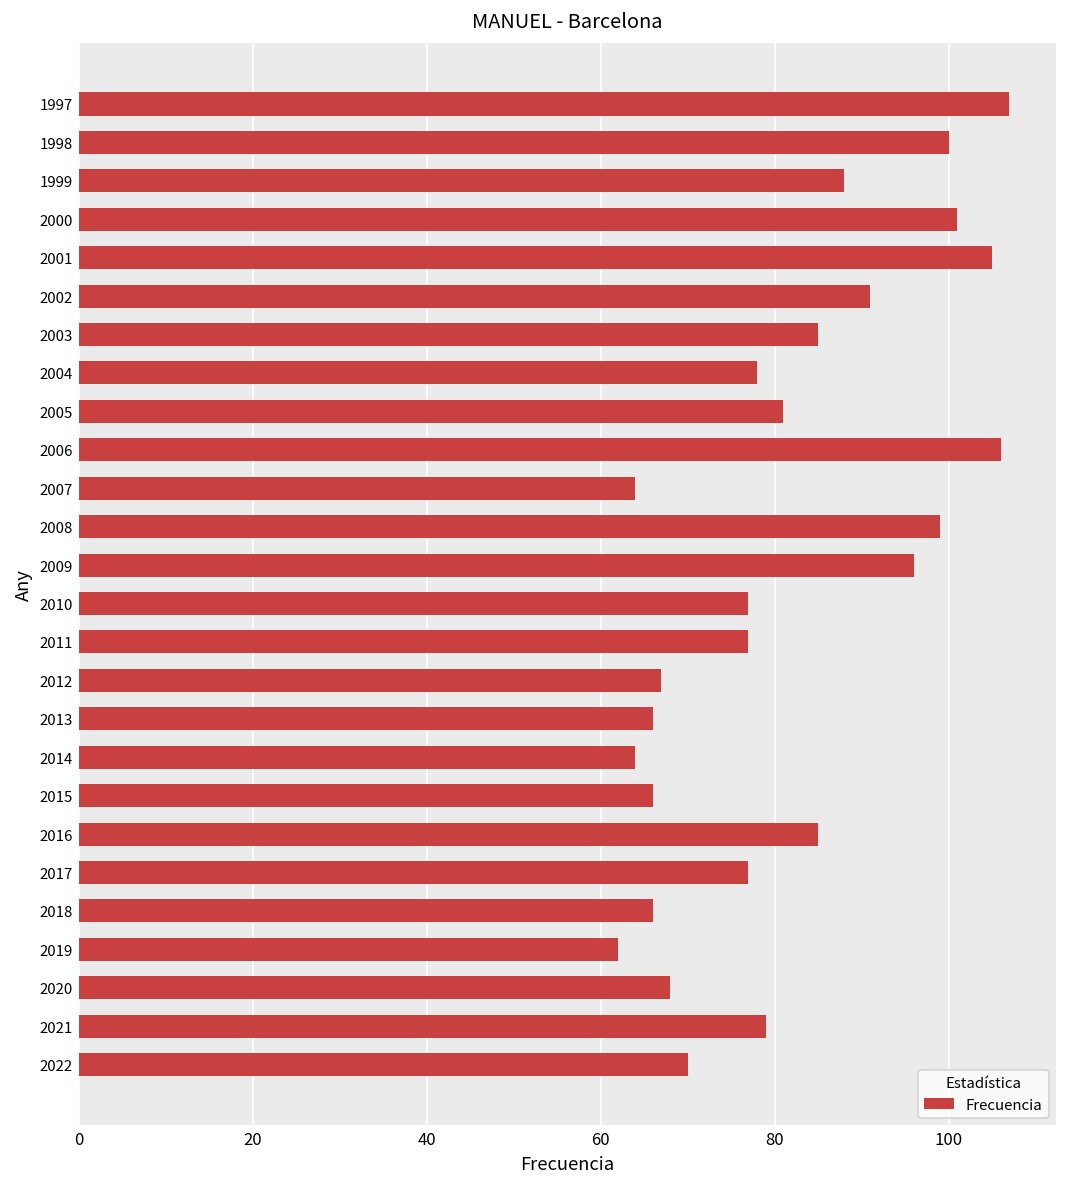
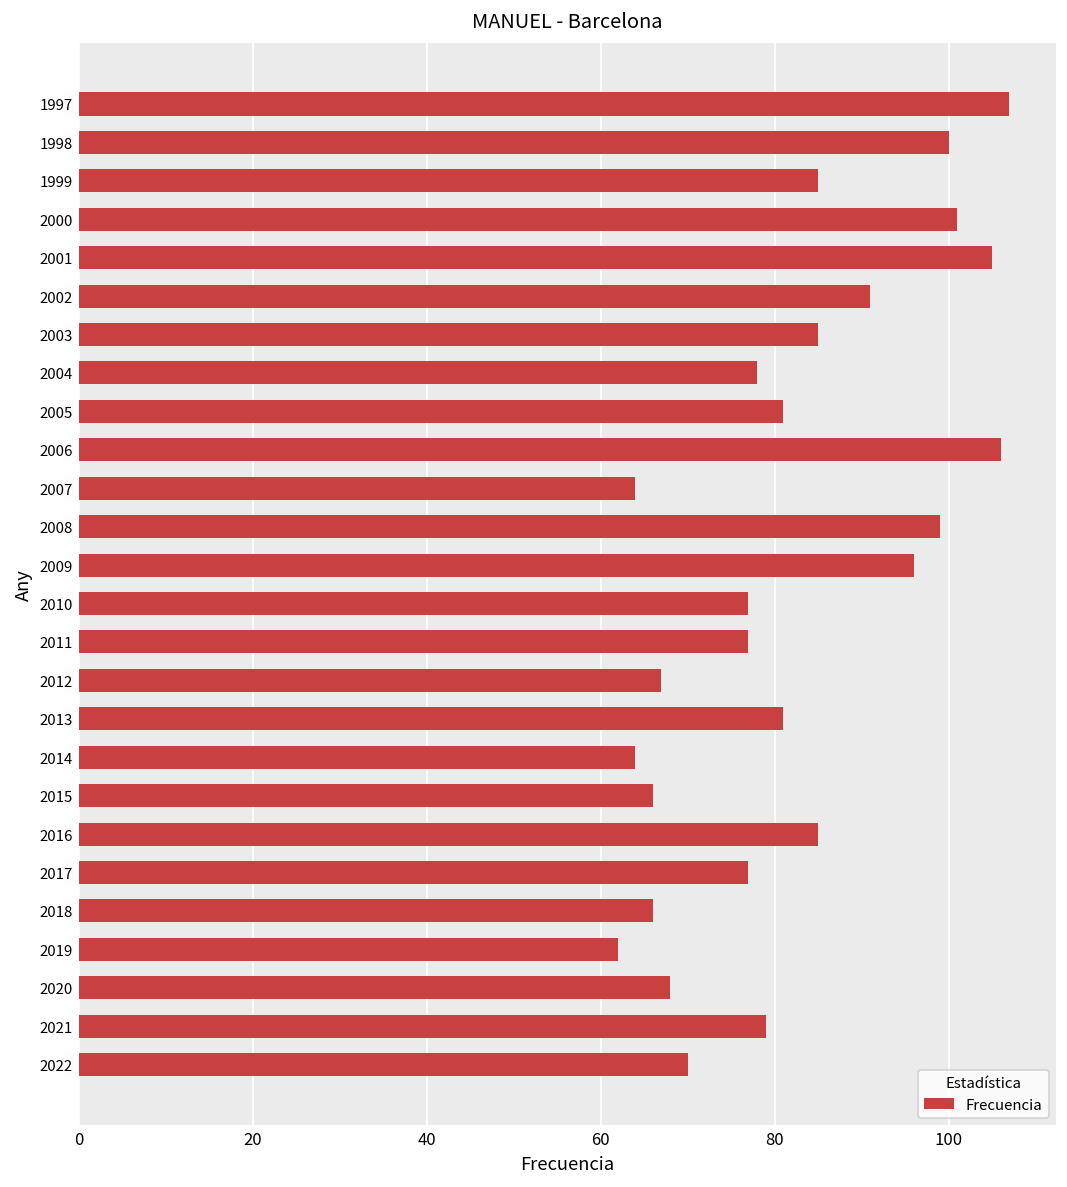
1999: 88 -> 85
2013: 66 -> 81
